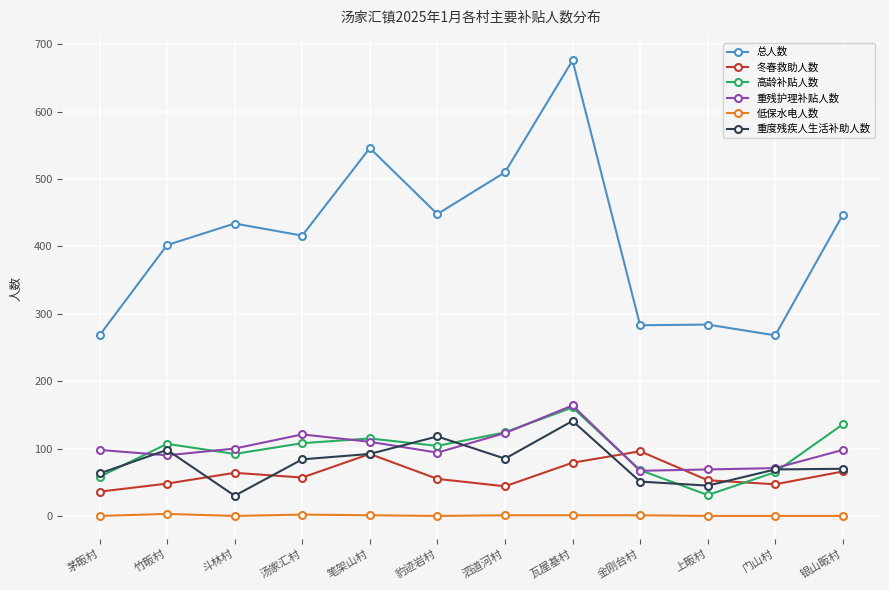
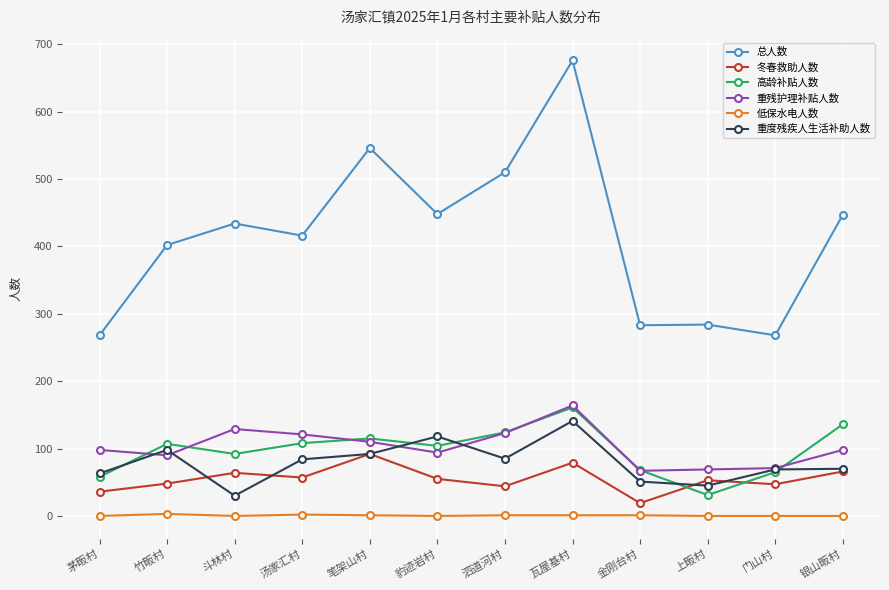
重残护理补贴人数, 斗林村: 100 -> 130
冬春救助人数, 金刚台村: 100 -> 20
